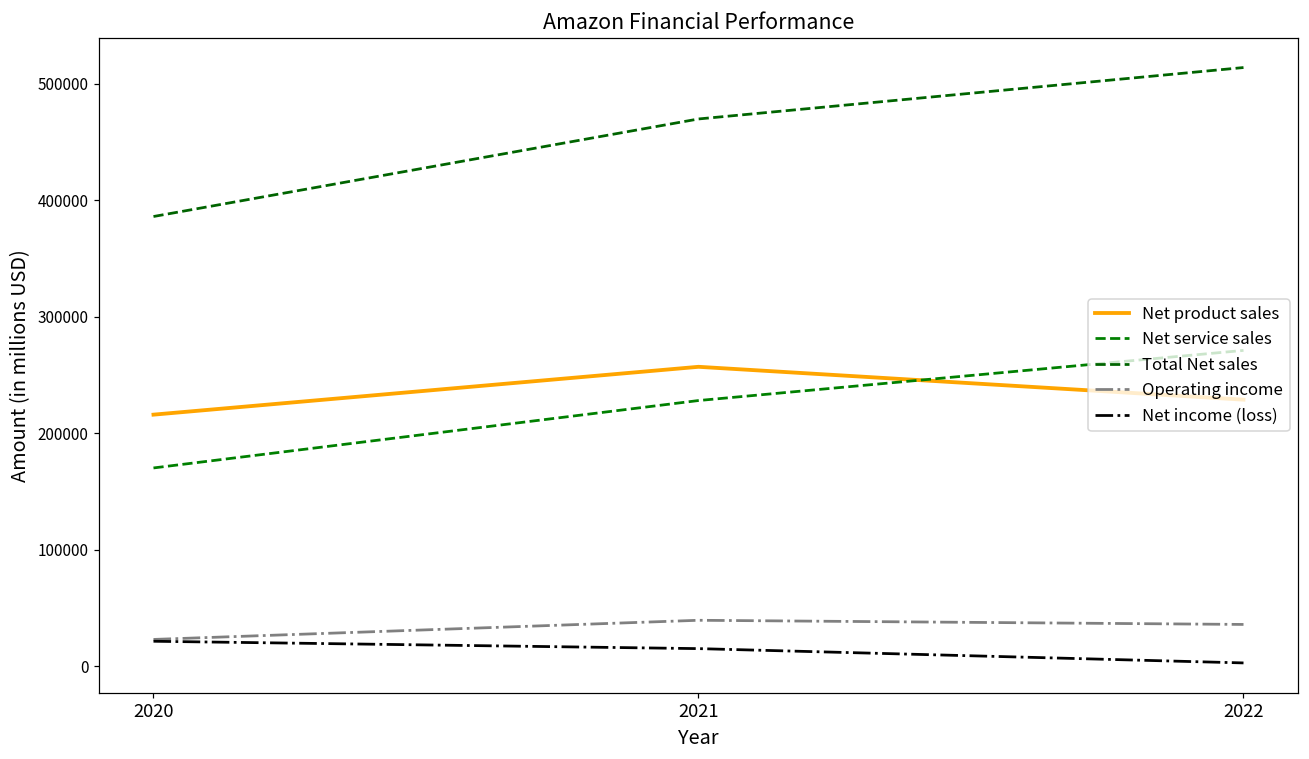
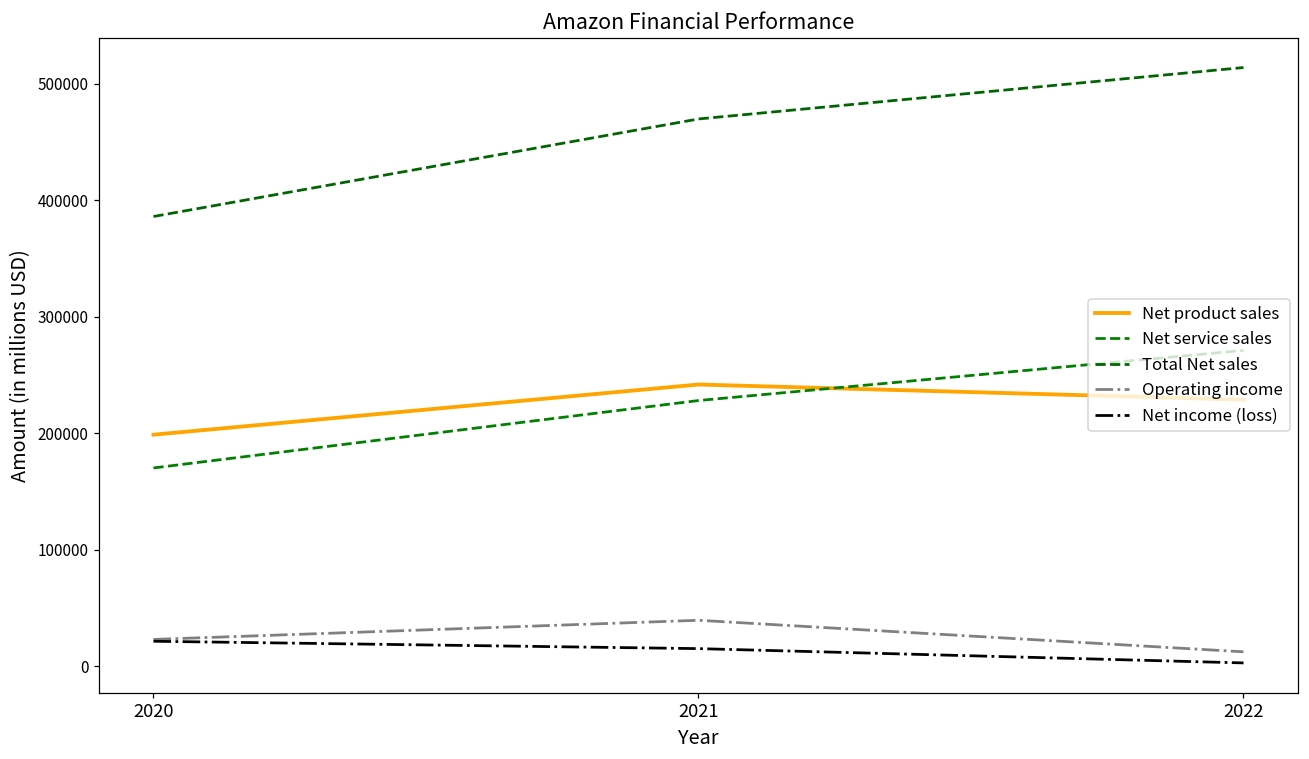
Net product sales, 2020: 216000 -> 199000
Net product sales, 2021: 257000 -> 242000
Operating income, 2022: 36000 -> 12000
